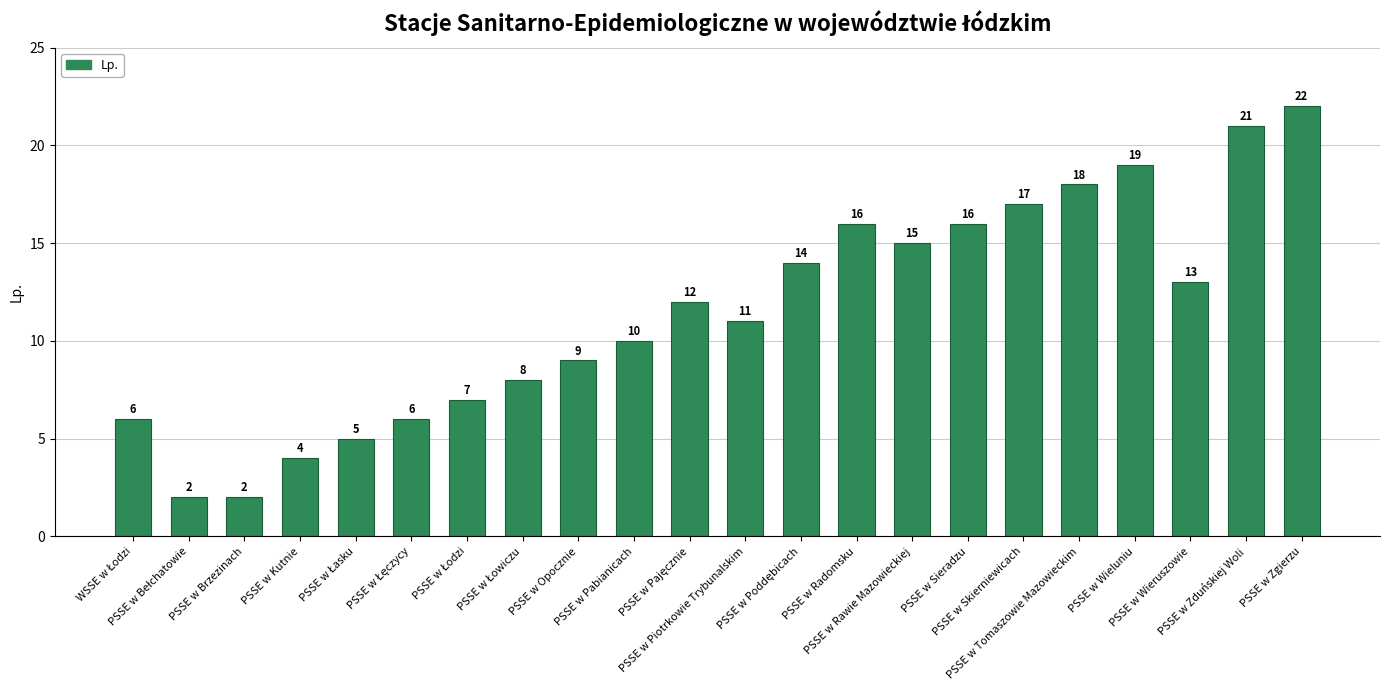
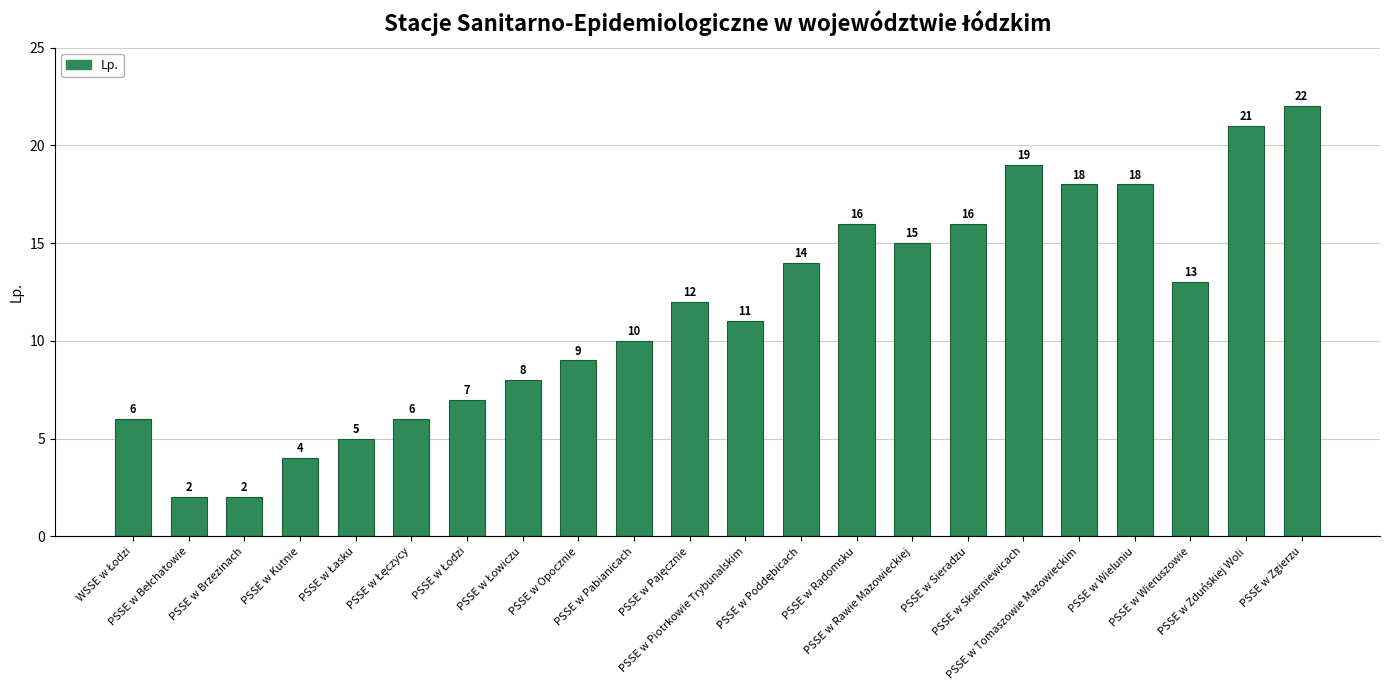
PSSE w Skierniewicach: 17 -> 19
PSSE w Wieluniu: 19 -> 18
